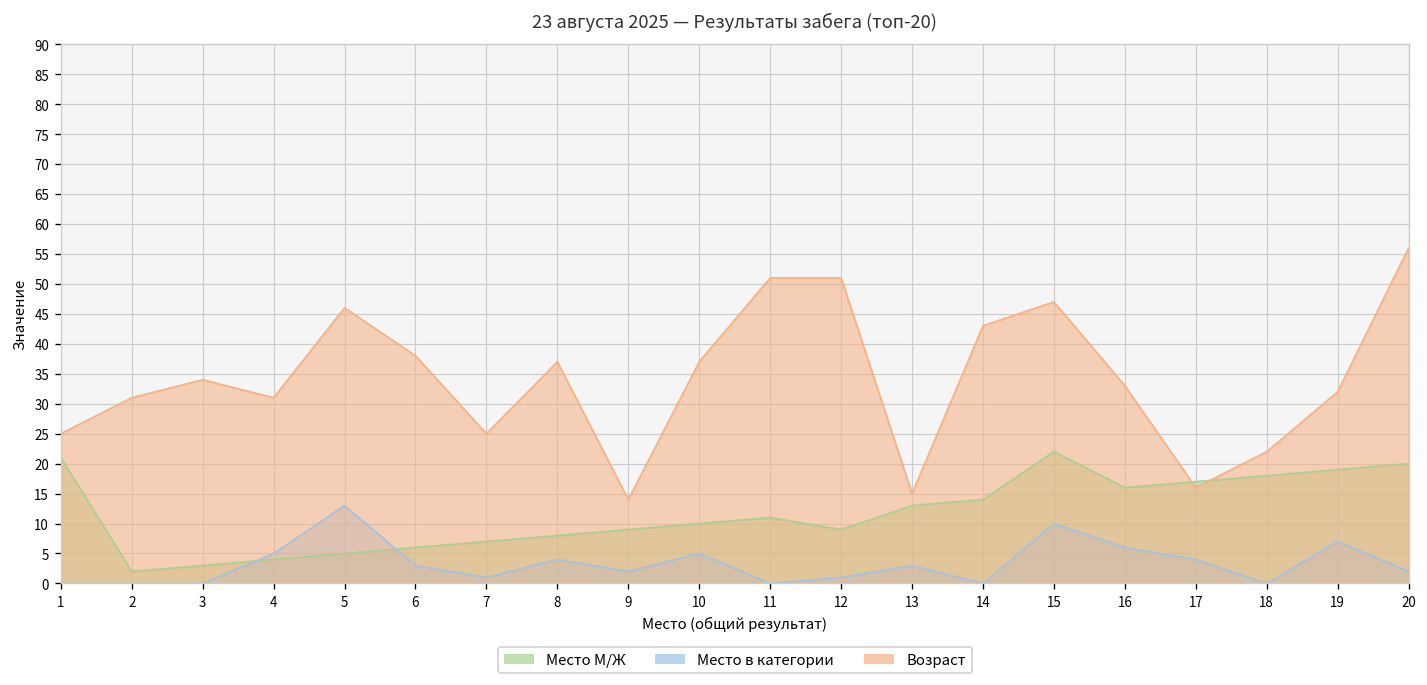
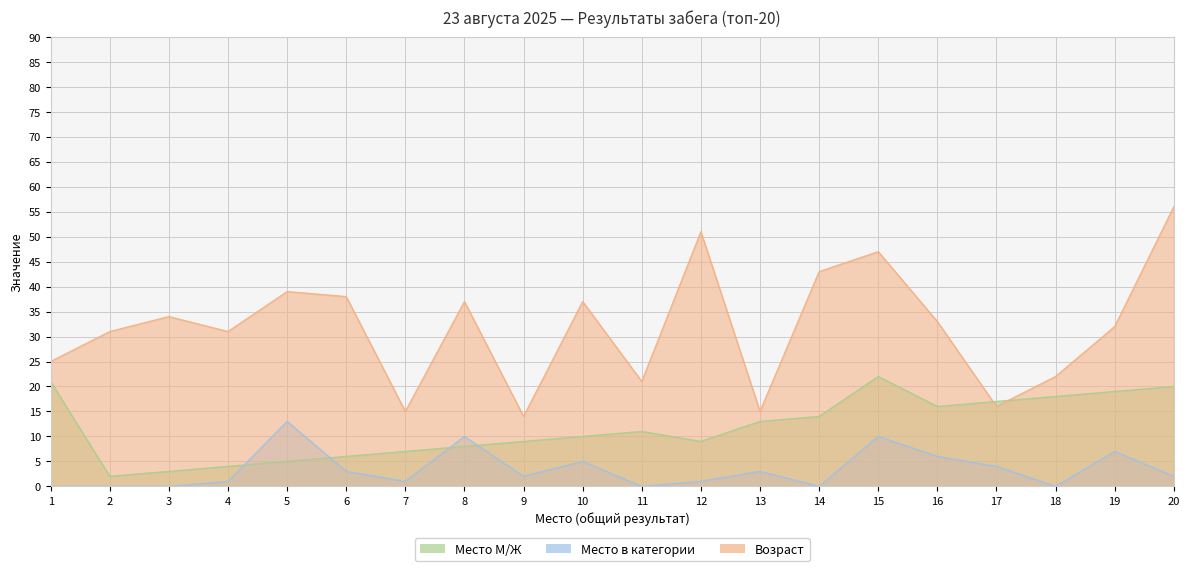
Место в категории, 4: 5 -> 1
Возраст, 5: 46 -> 39
Возраст, 7: 25 -> 15
Место в категории, 8: 4 -> 10
Возраст, 11: 51 -> 21
